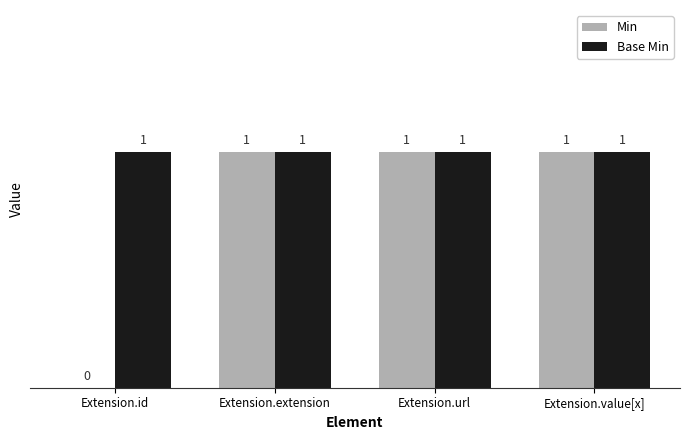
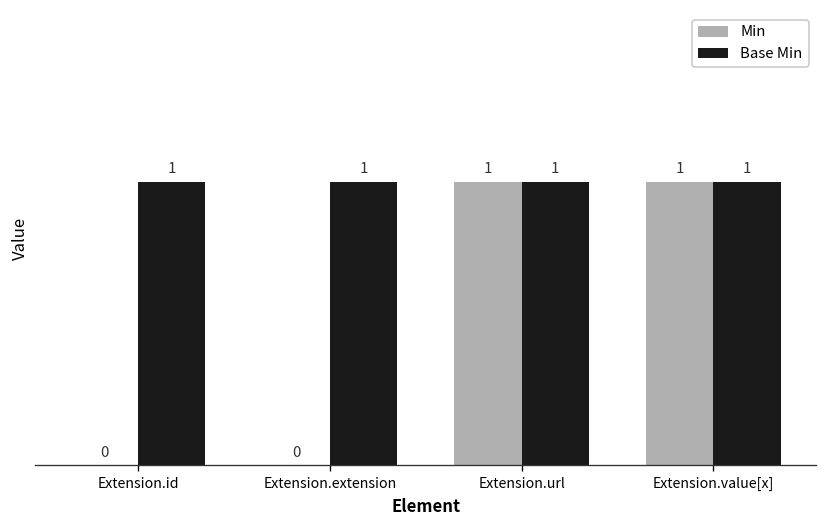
Min, Extension.extension: 1 -> 0
